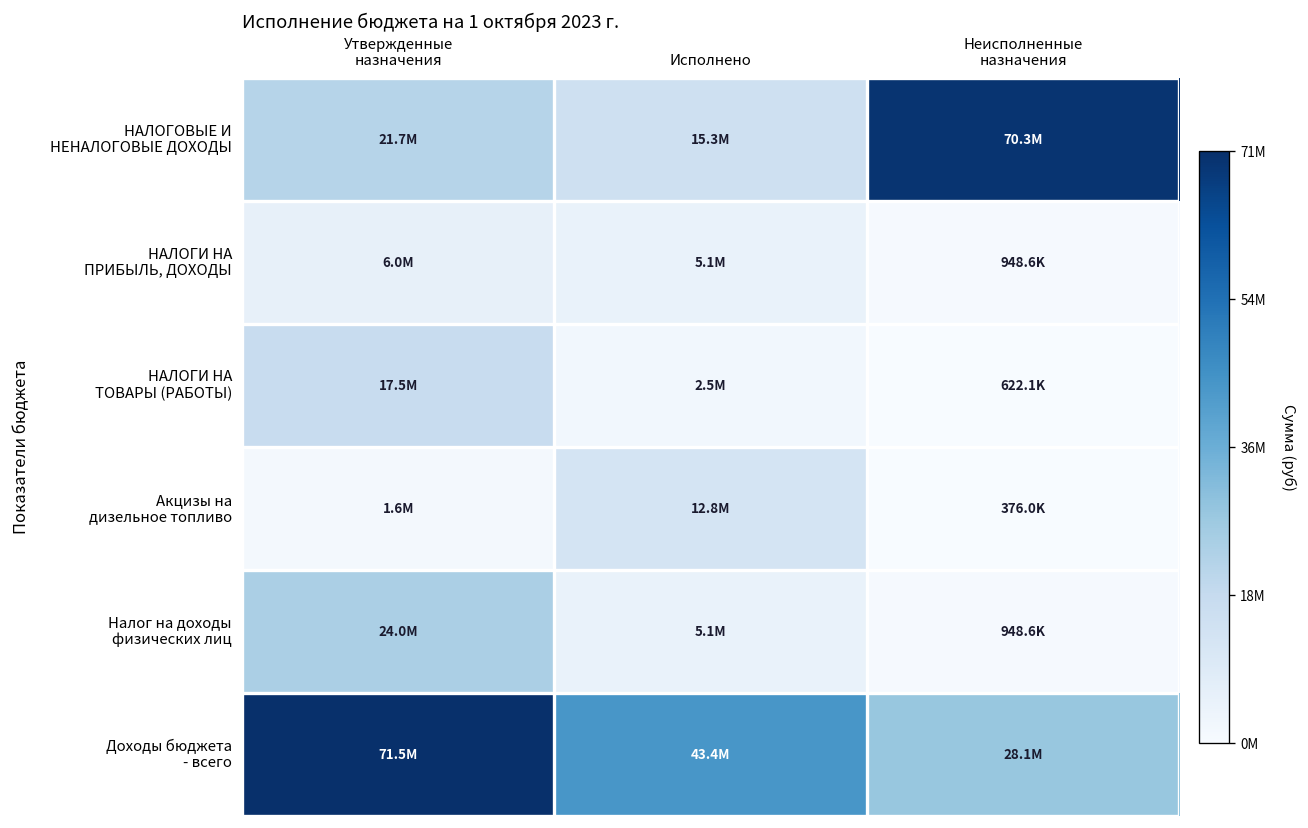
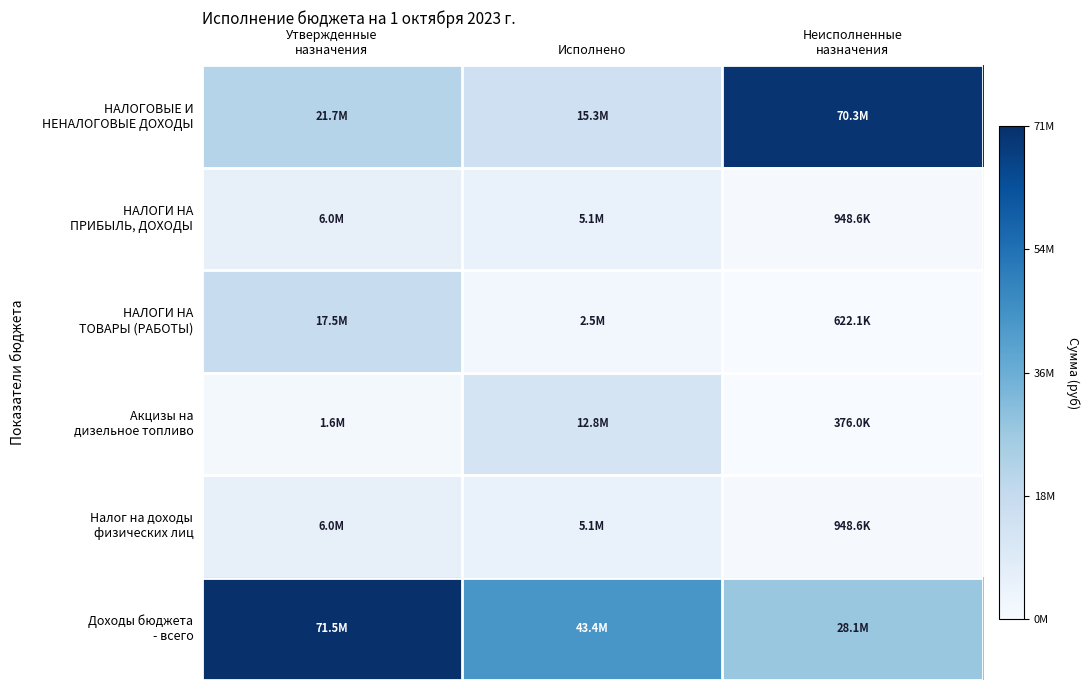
Налог на доходы физических лиц, Утвержденные назначения: 24.0M -> 6.0M
